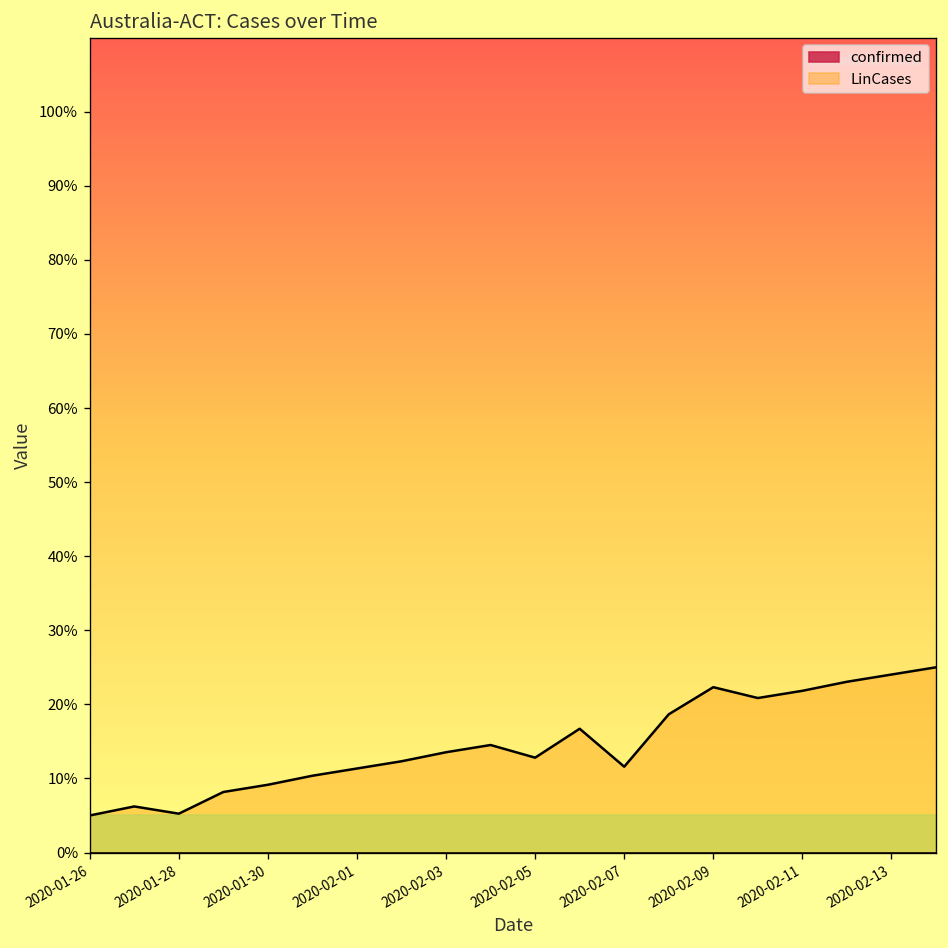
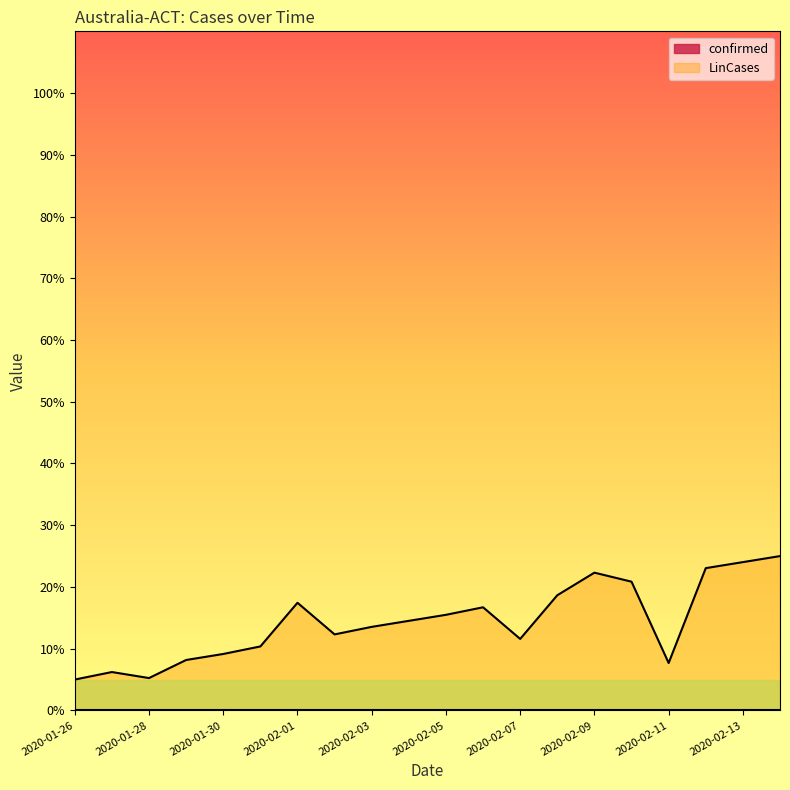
LinCases, 2020-02-01: 11% -> 17%
LinCases, 2020-02-05: 13% -> 15%
LinCases, 2020-02-11: 22% -> 8%
